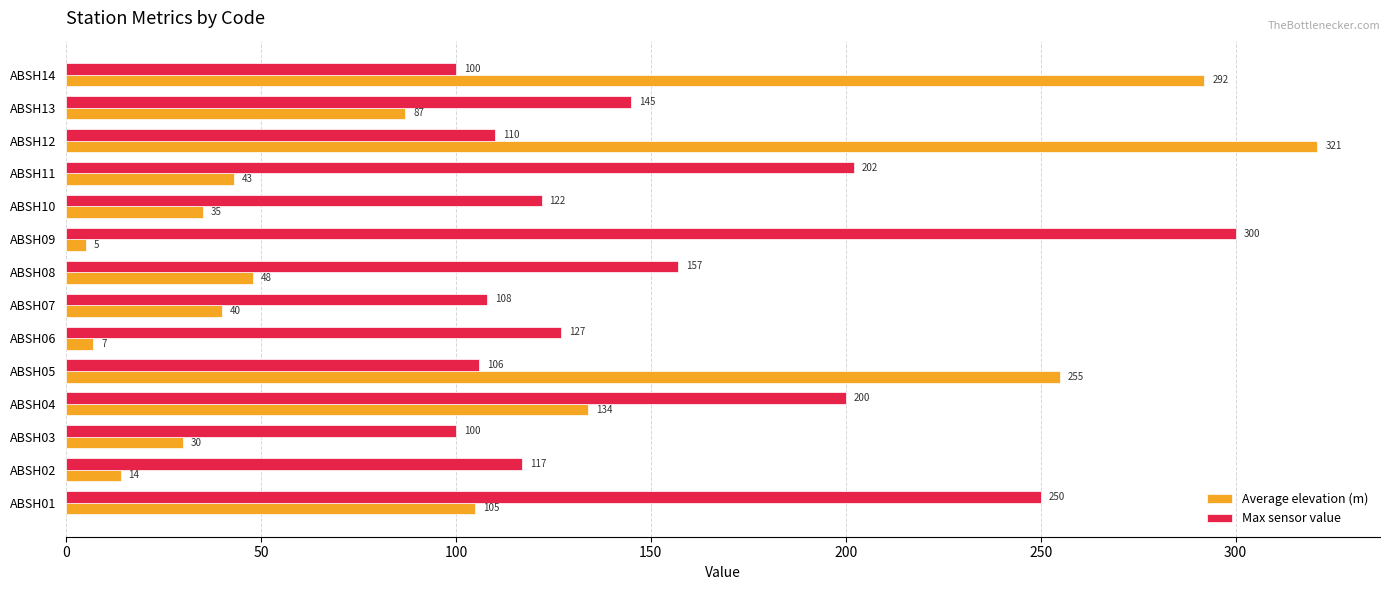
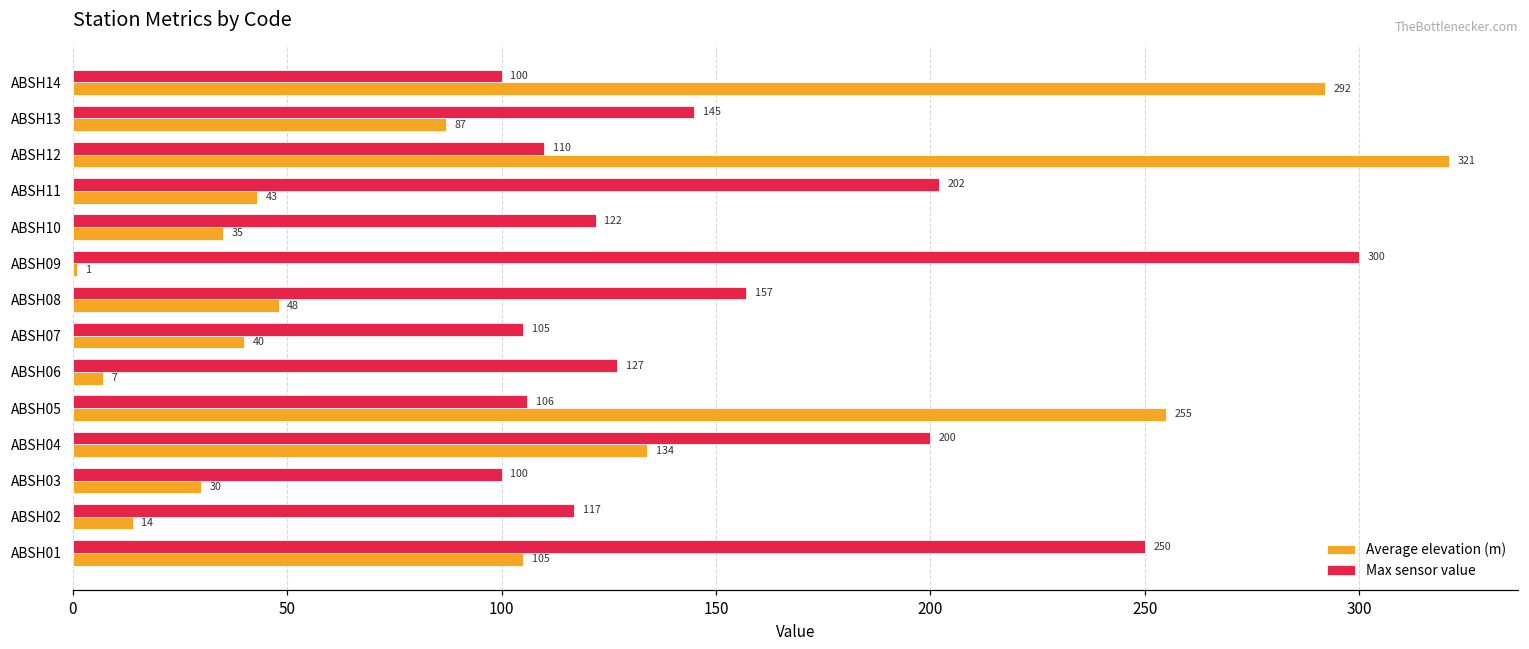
Average elevation (m), ABSH09: 5 -> 1
Max sensor value, ABSH07: 108 -> 105
